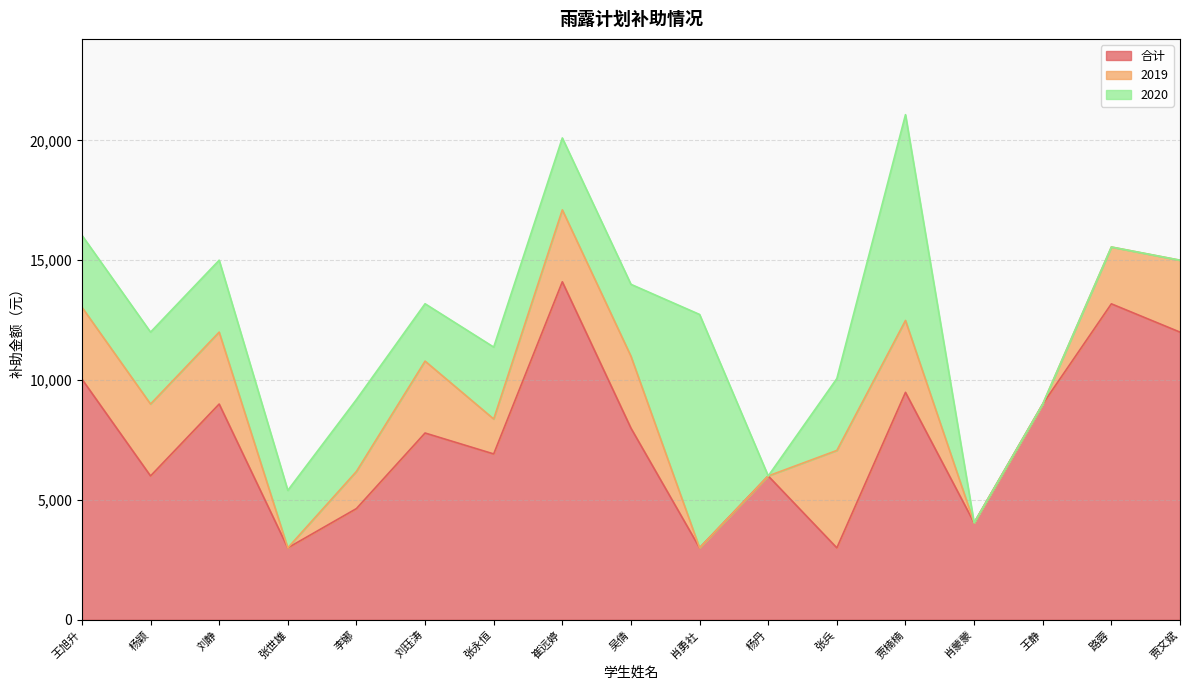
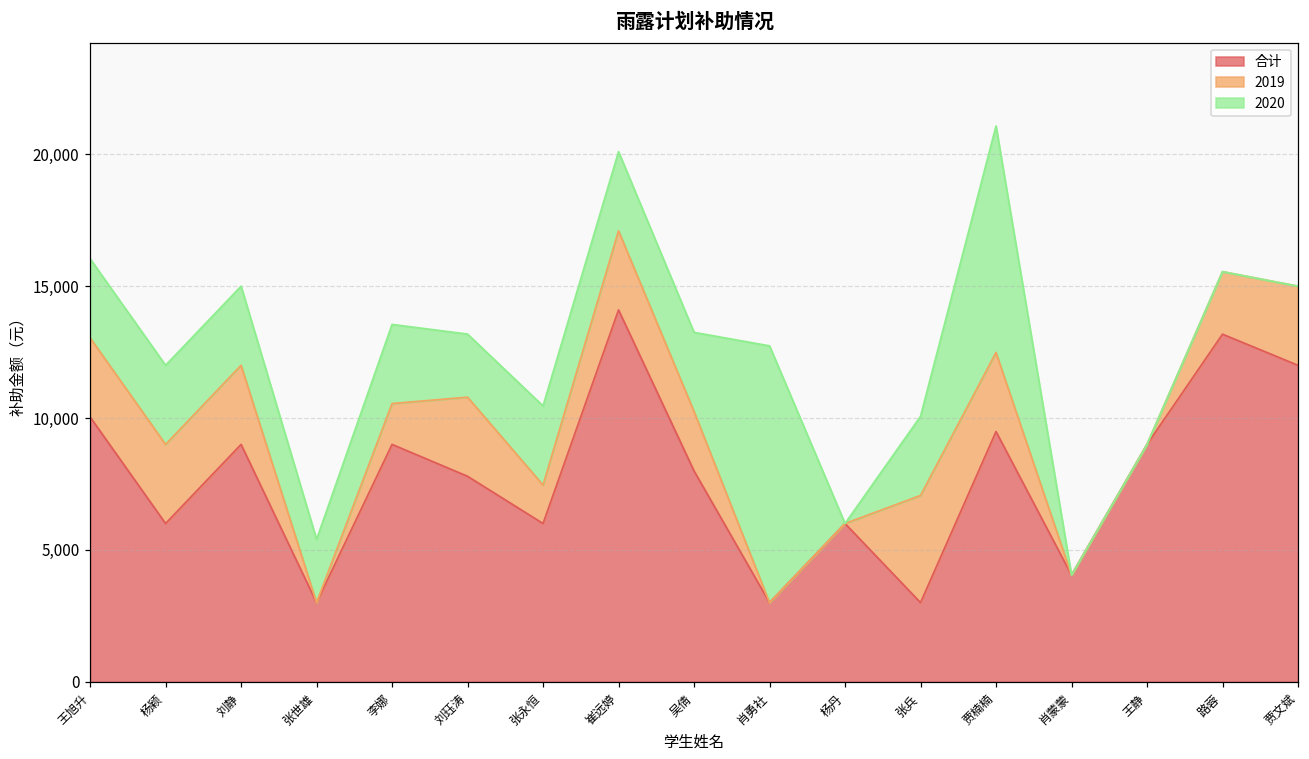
合计, 李娜: 4,600 -> 9,000
合计, 张永恒: 6,900 -> 6,000
2019, 吴倩: 3,000 -> 2,300
